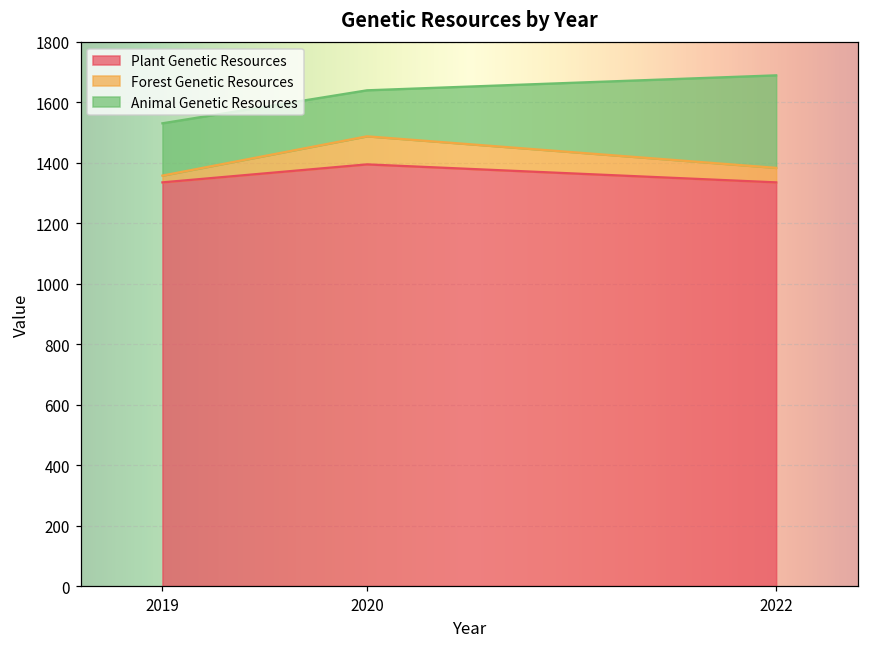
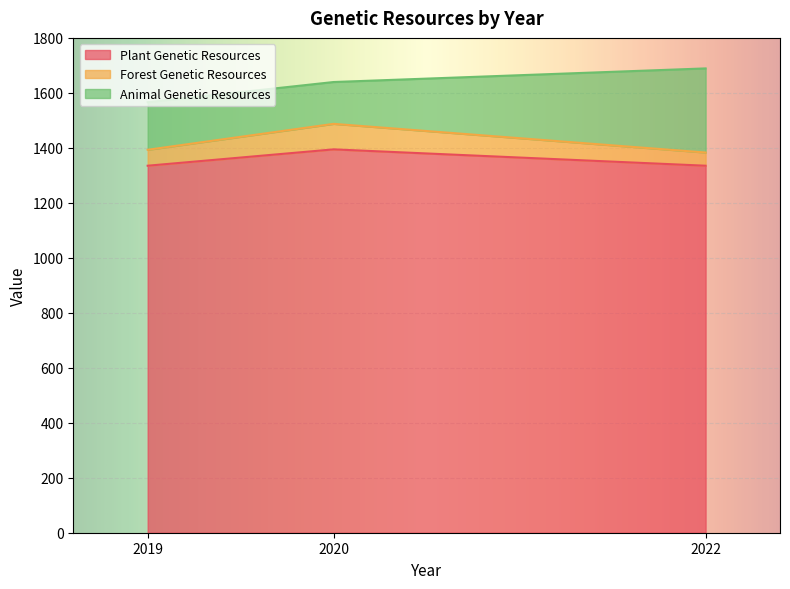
Forest Genetic Resources, 2019: 20 -> 60
